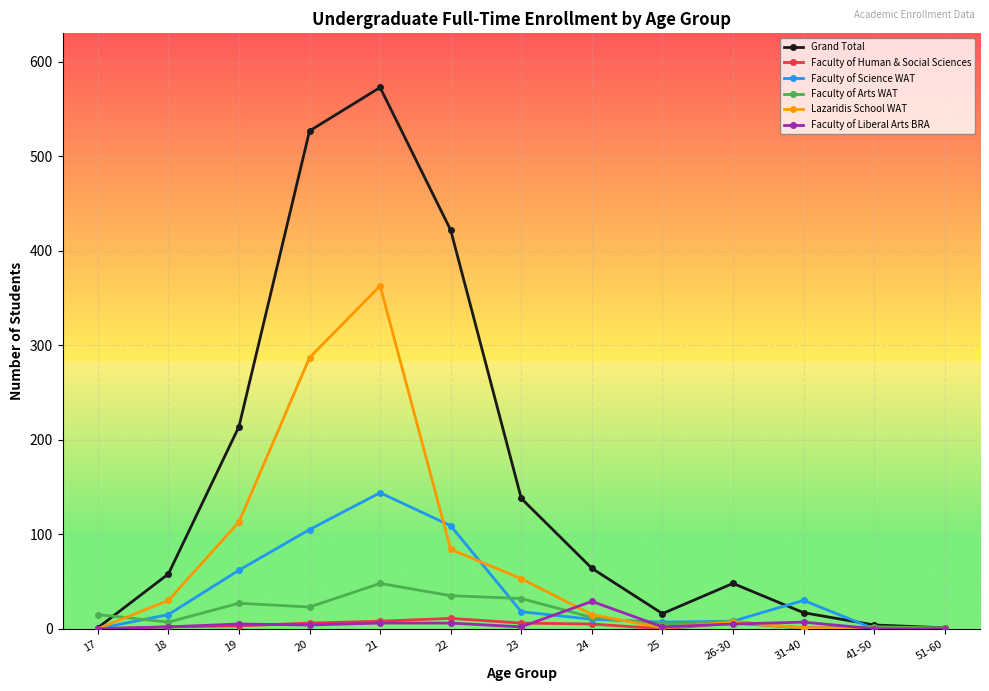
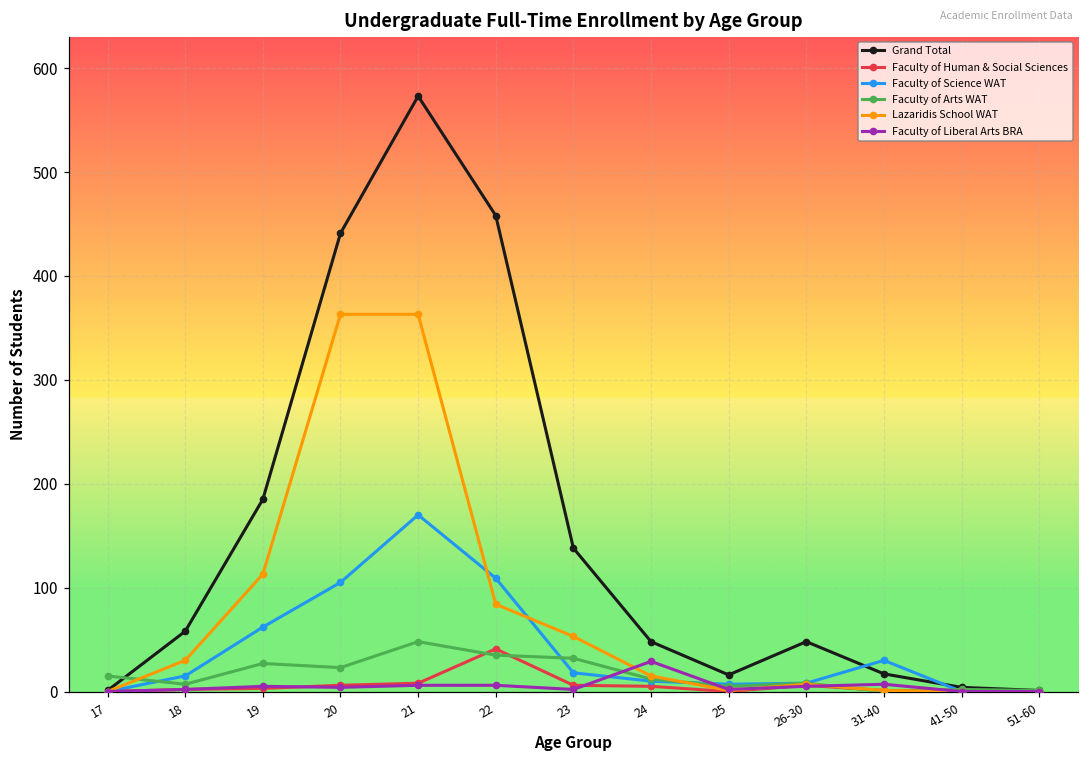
Grand Total, 19: 210 -> 190
Grand Total, 20: 530 -> 440
Lazaridis School WAT, 20: 290 -> 360
Faculty of Science WAT, 21: 140 -> 170
Grand Total, 22: 420 -> 460
Faculty of Human & Social Sciences, 22: 10 -> 40
Grand Total, 24: 60 -> 50
